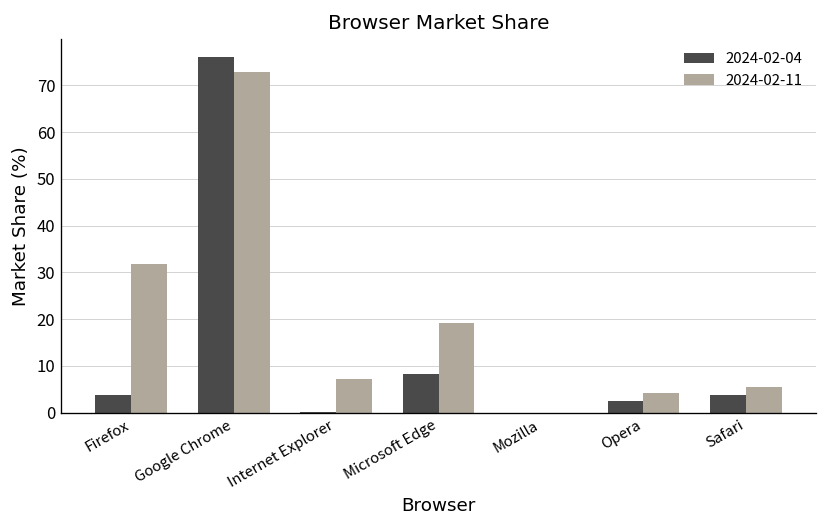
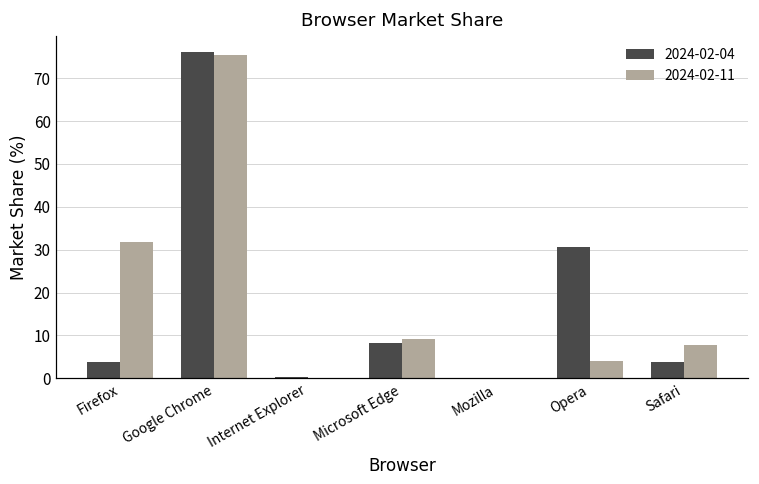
2024-02-11, Google Chrome: 73 -> 75
2024-02-11, Internet Explorer: 7 -> 0
2024-02-11, Microsoft Edge: 19 -> 9
2024-02-04, Opera: 3 -> 31
2024-02-11, Safari: 6 -> 8
